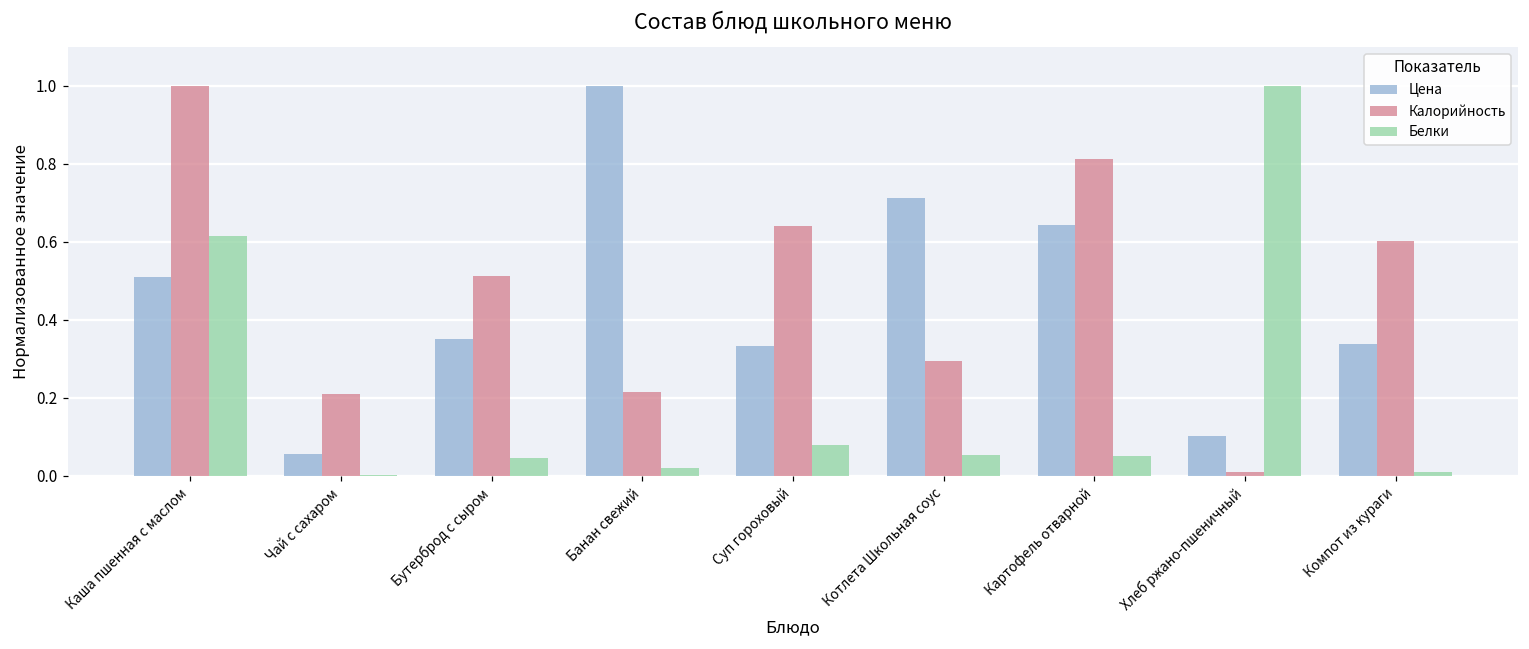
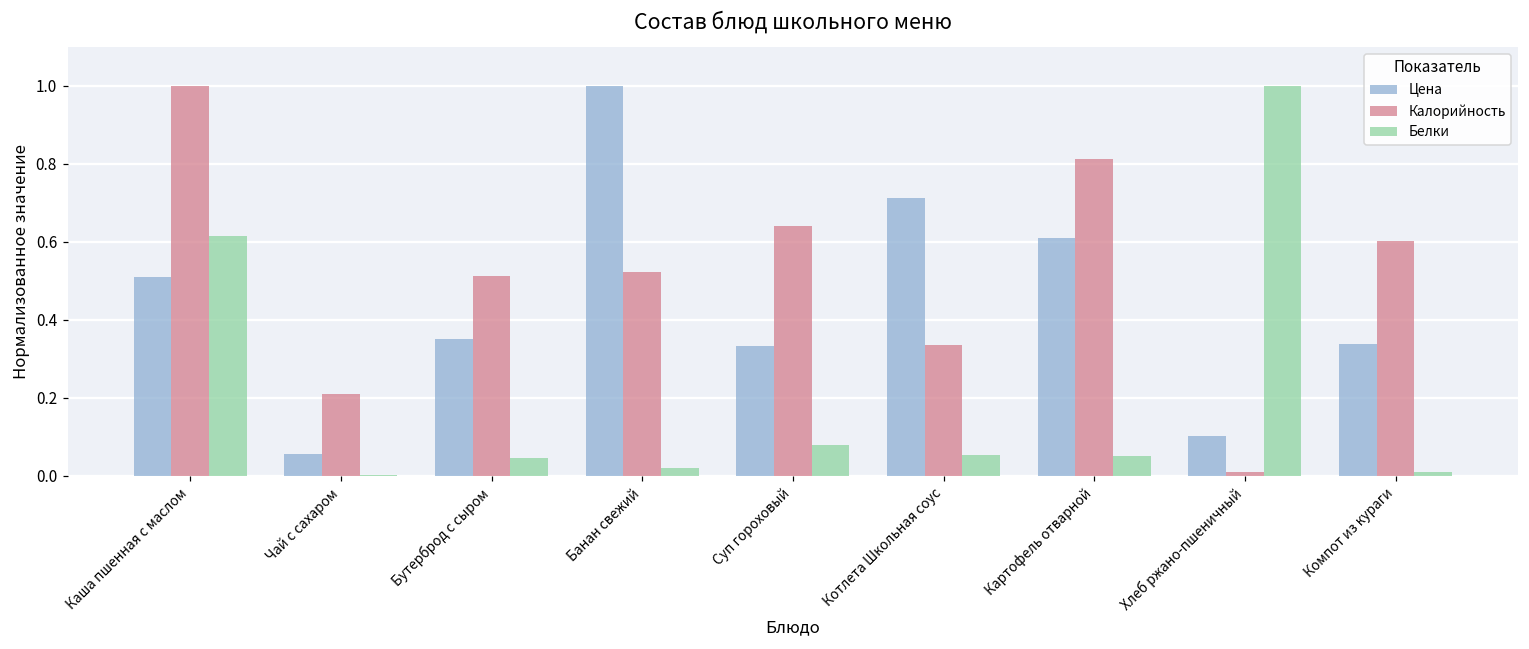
Калорийность, Банан свежий: 0.22 -> 0.52
Калорийность, Котлета Школьная соус: 0.29 -> 0.34
Цена, Картофель отварной: 0.64 -> 0.61
